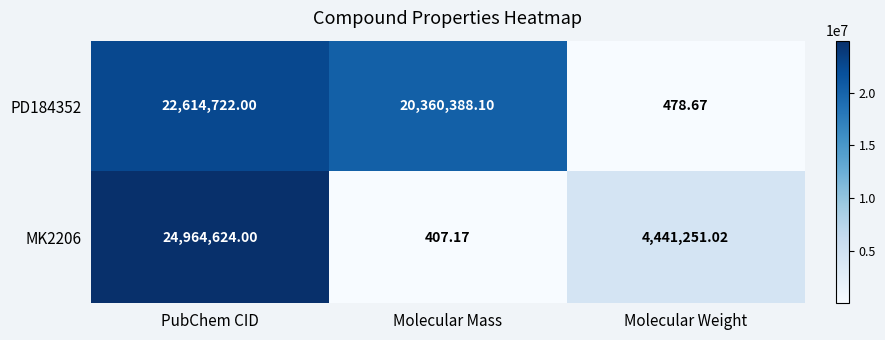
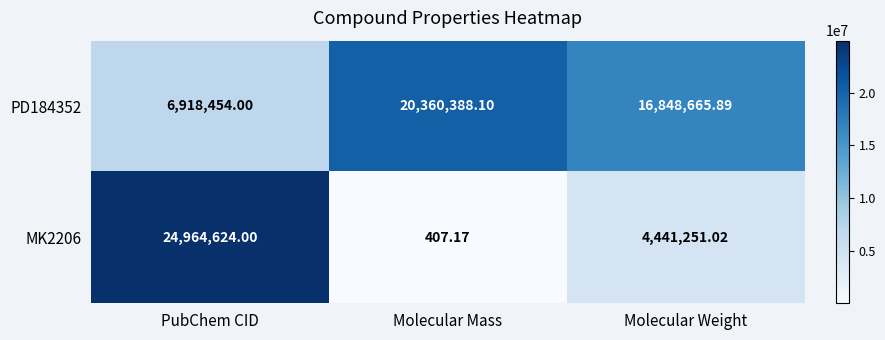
PD184352, PubChem CID: 22,614,722.00 -> 6,918,454.00
PD184352, Molecular Weight: 478.67 -> 16,848,665.89
